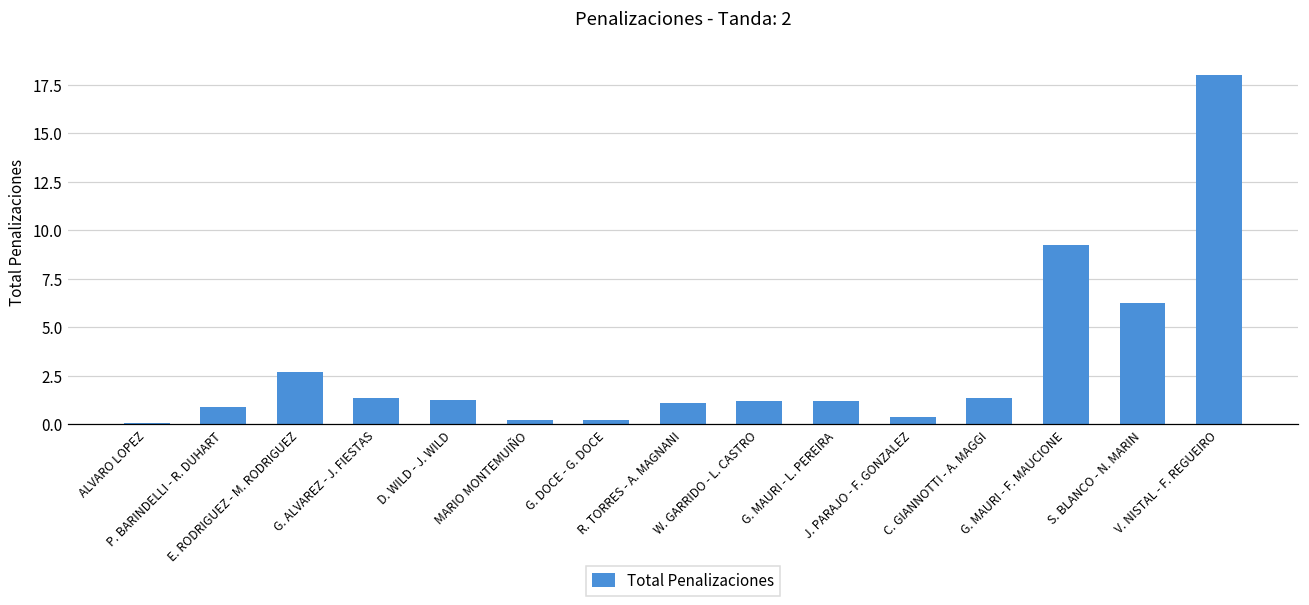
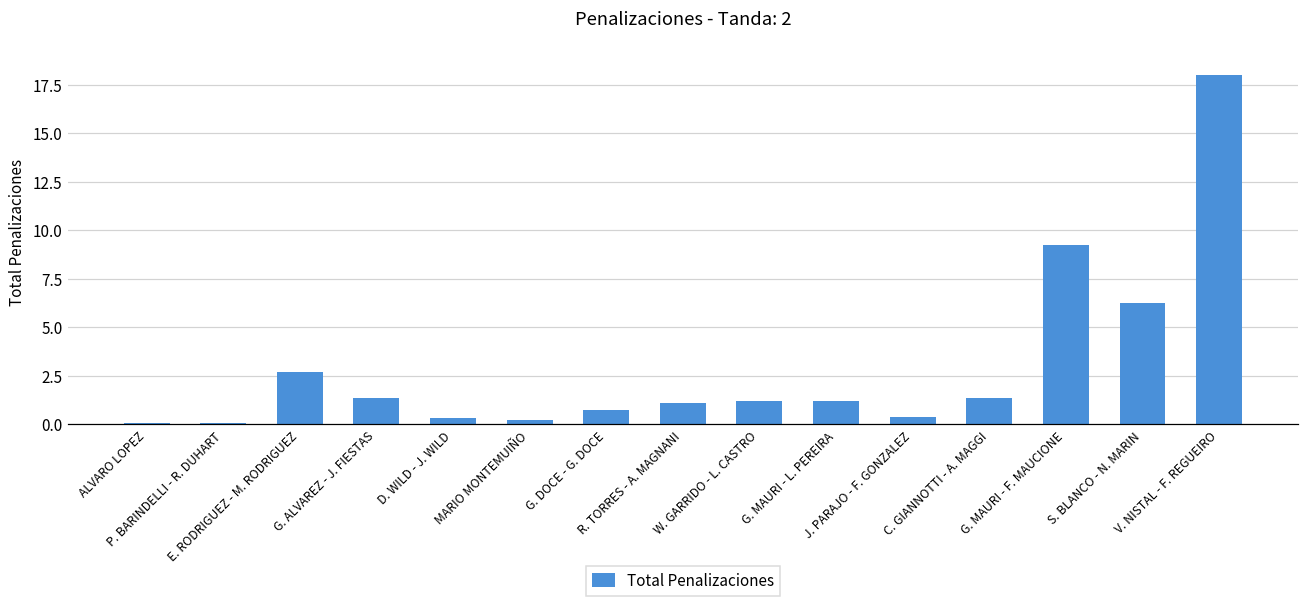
P. BARINDELLI - R. DUHART: 0.9 -> 0.1
D. WILD - J. WILD: 1.2 -> 0.3
G. DOCE - G. DOCE: 0.2 -> 0.7
